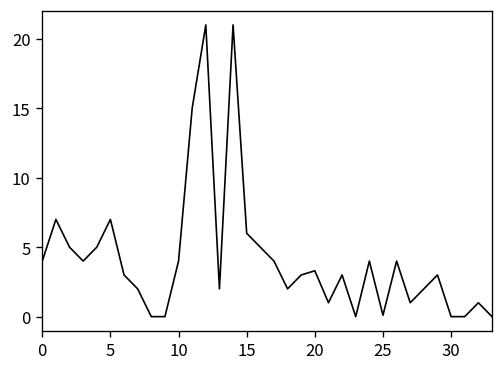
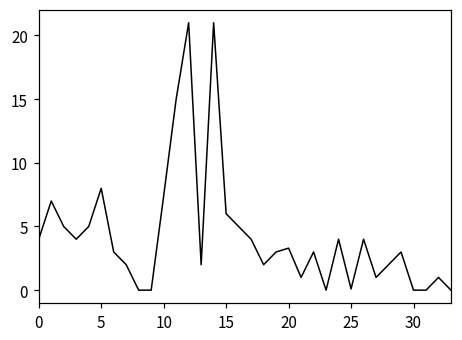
5: 7 -> 8
10: 4.0 -> 7.4
